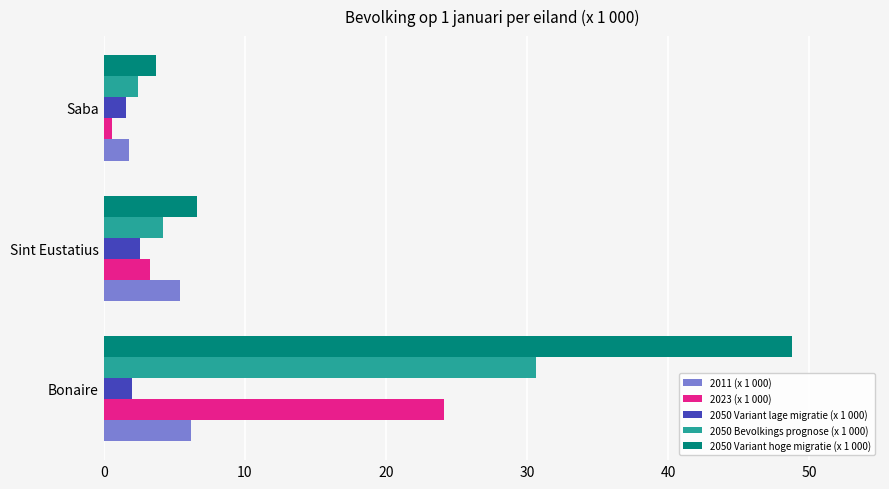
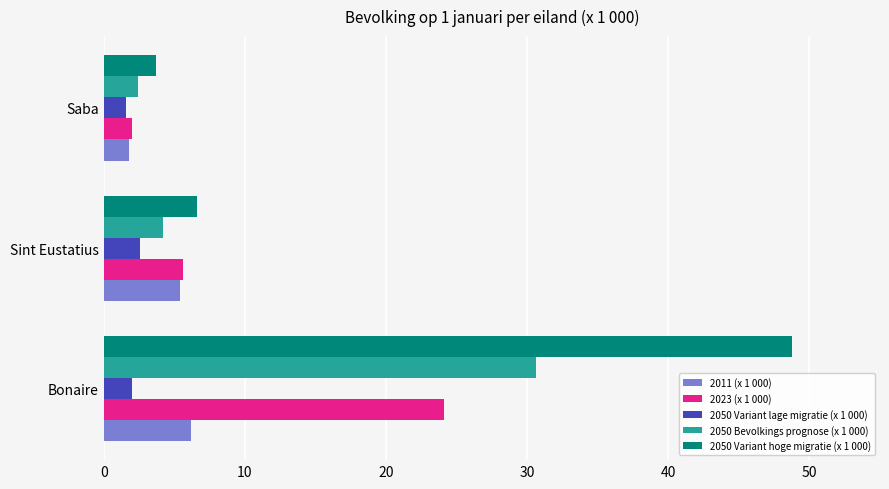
2023 (x 1 000), Saba: 0.6 -> 2.0
2023 (x 1 000), Sint Eustatius: 3.3 -> 5.6
